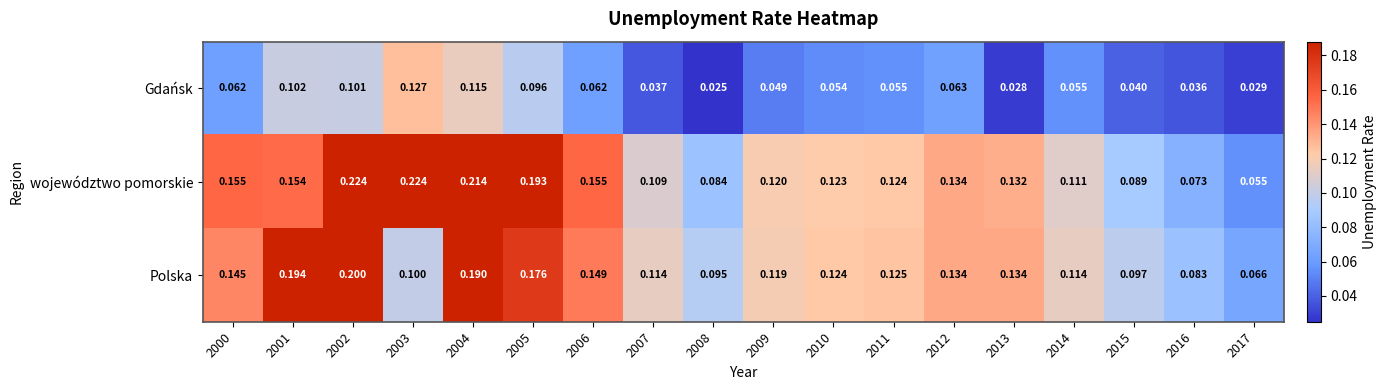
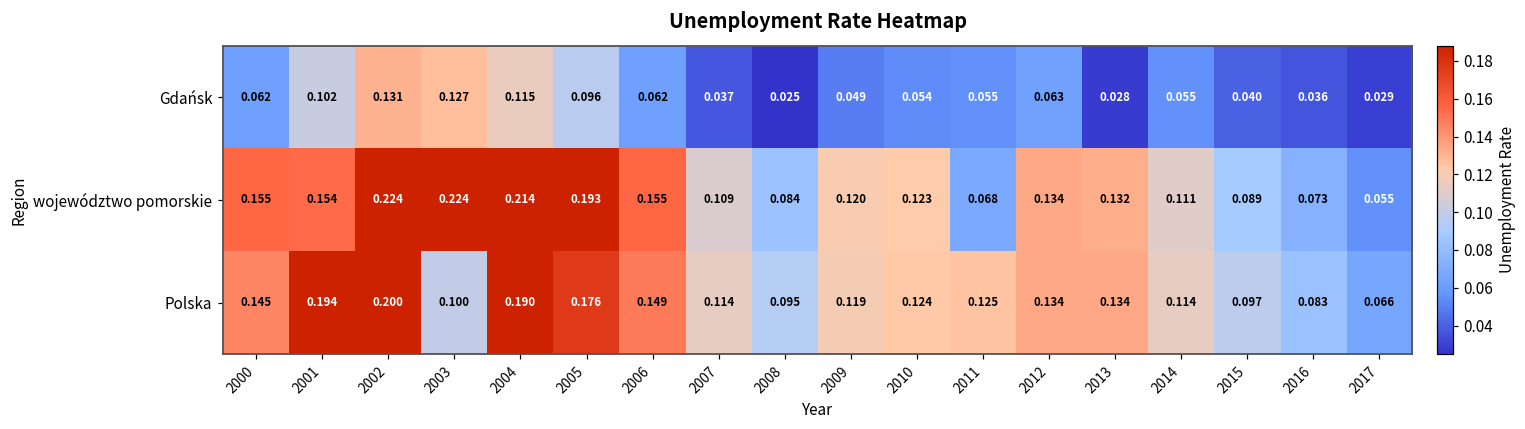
Gdańsk, 2002: 0.101 -> 0.131
województwo pomorskie, 2011: 0.124 -> 0.068
